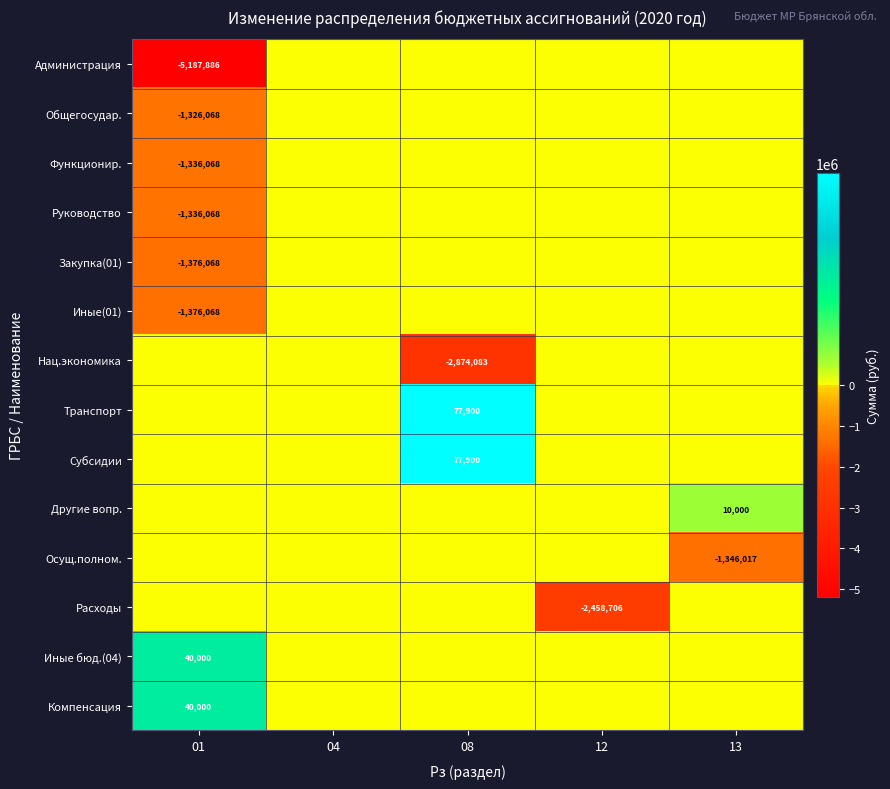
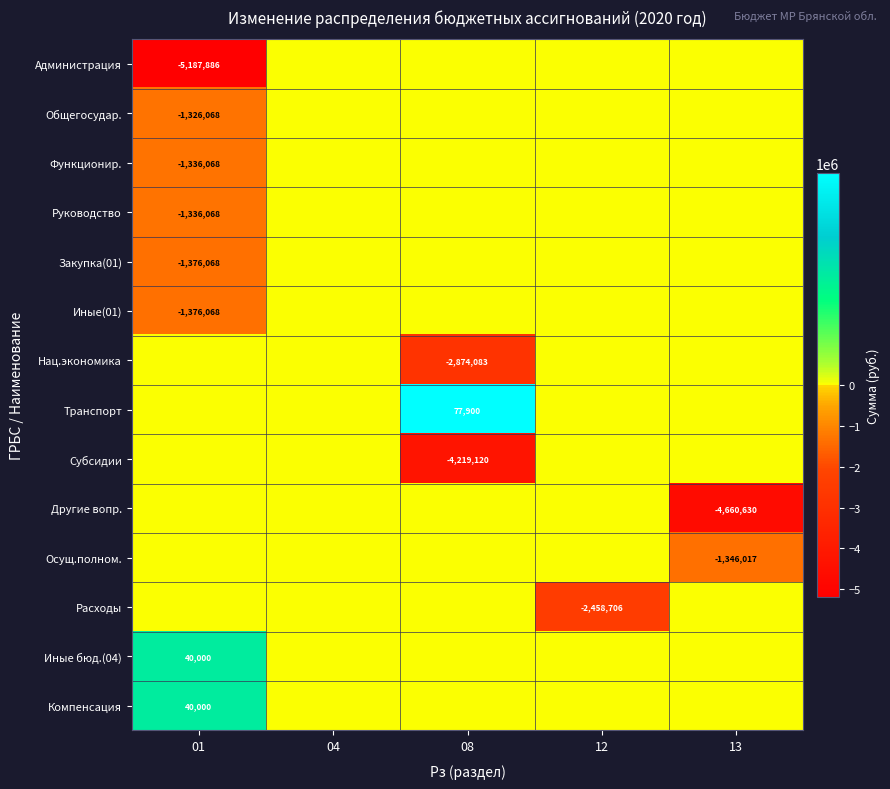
Субсидии, 08: 77,900 -> -4,219,120
Другие вопр., 13: 10,000 -> -4,660,630
